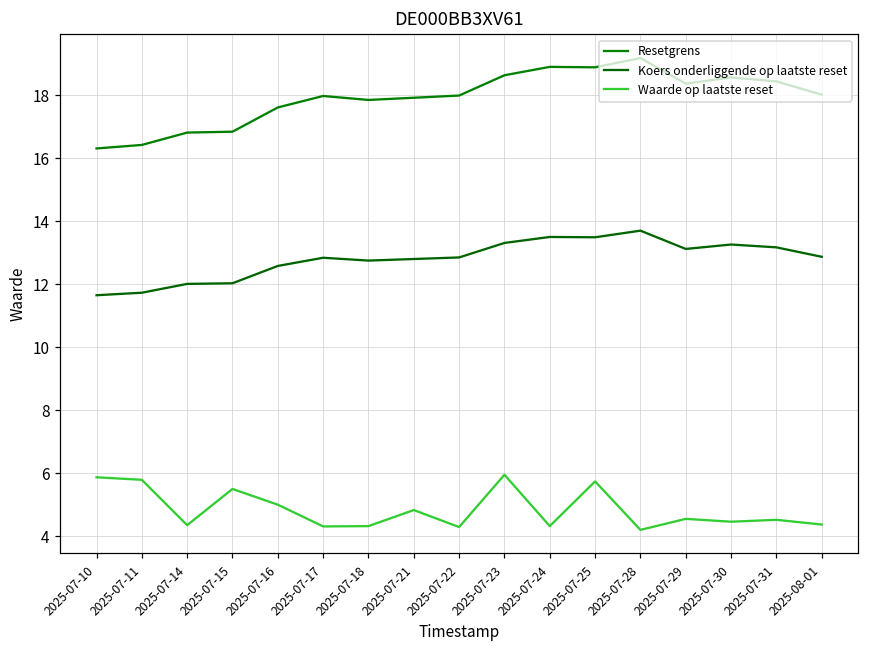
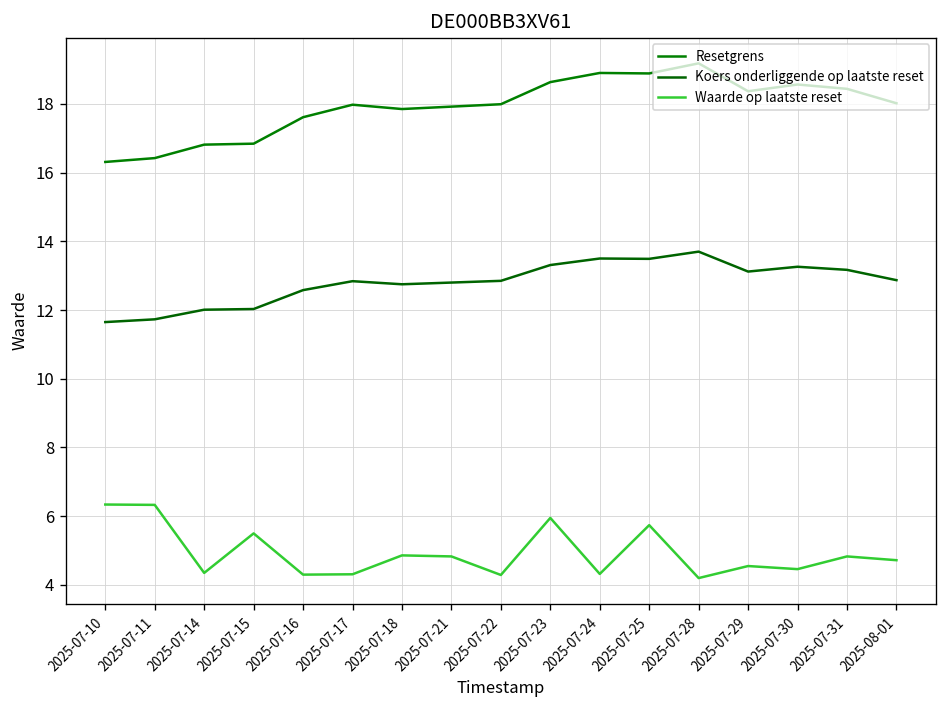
Waarde op laatste reset, 2025-07-10: 5.9 -> 6.3
Waarde op laatste reset, 2025-07-11: 5.8 -> 6.3
Waarde op laatste reset, 2025-07-16: 5.0 -> 4.3
Waarde op laatste reset, 2025-07-18: 4.3 -> 4.9
Waarde op laatste reset, 2025-07-31: 4.5 -> 4.8
Waarde op laatste reset, 2025-08-01: 4.4 -> 4.7
